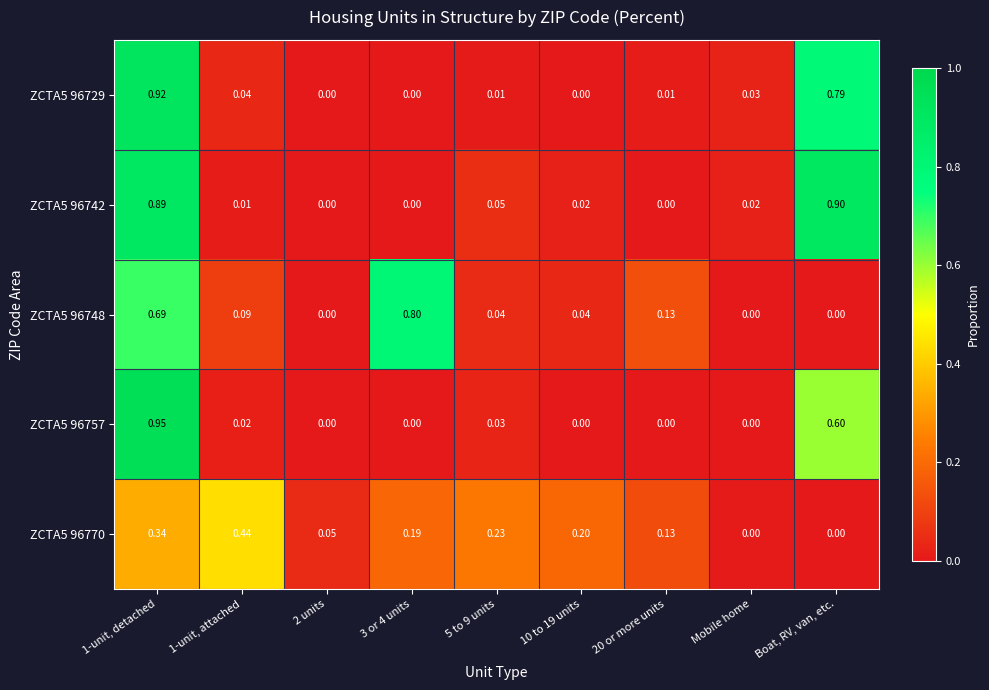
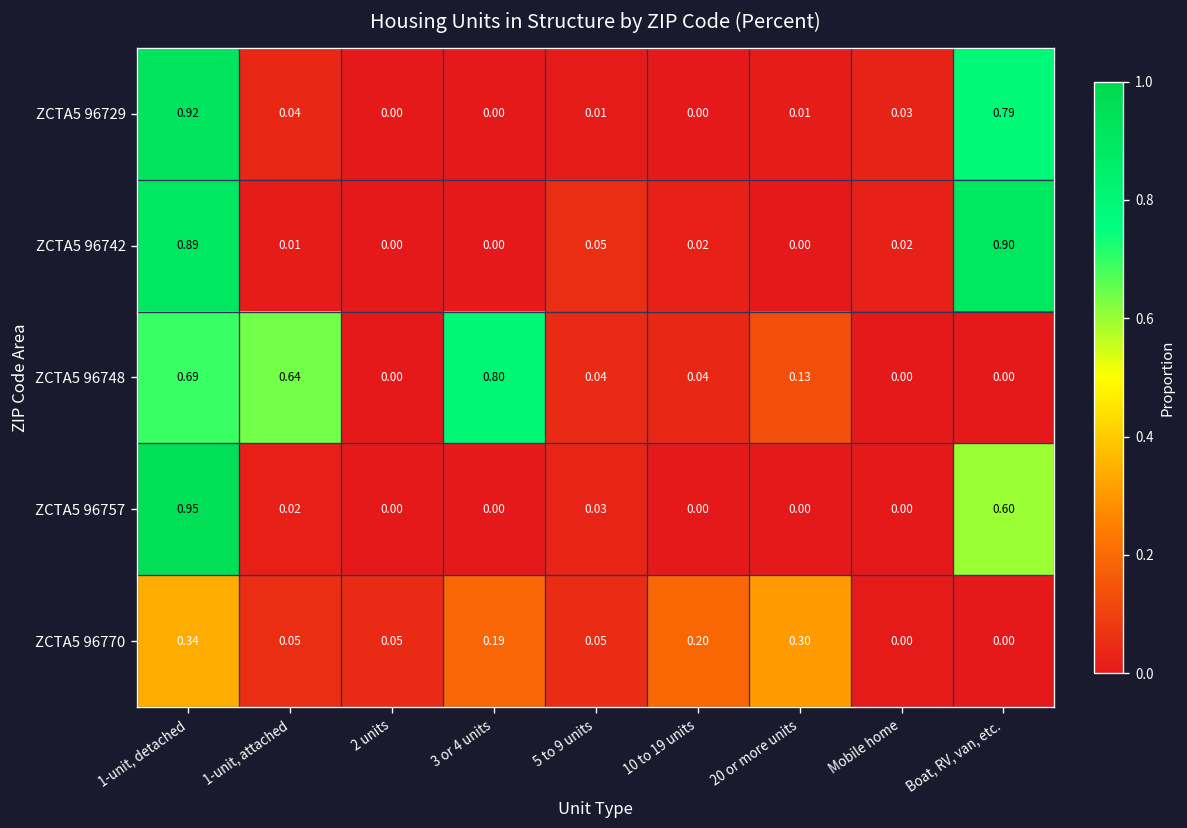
ZCTA5 96748, 1-unit, attached: 0.09 -> 0.64
ZCTA5 96770, 1-unit, attached: 0.44 -> 0.05
ZCTA5 96770, 5 to 9 units: 0.23 -> 0.05
ZCTA5 96770, 20 or more units: 0.13 -> 0.30
